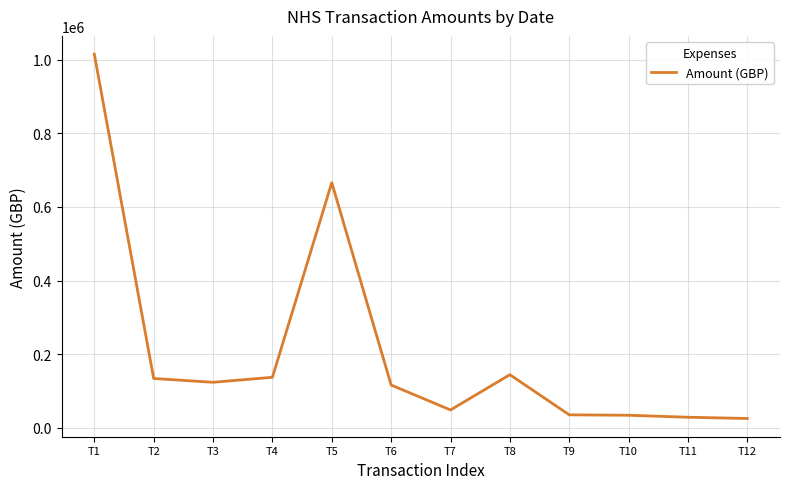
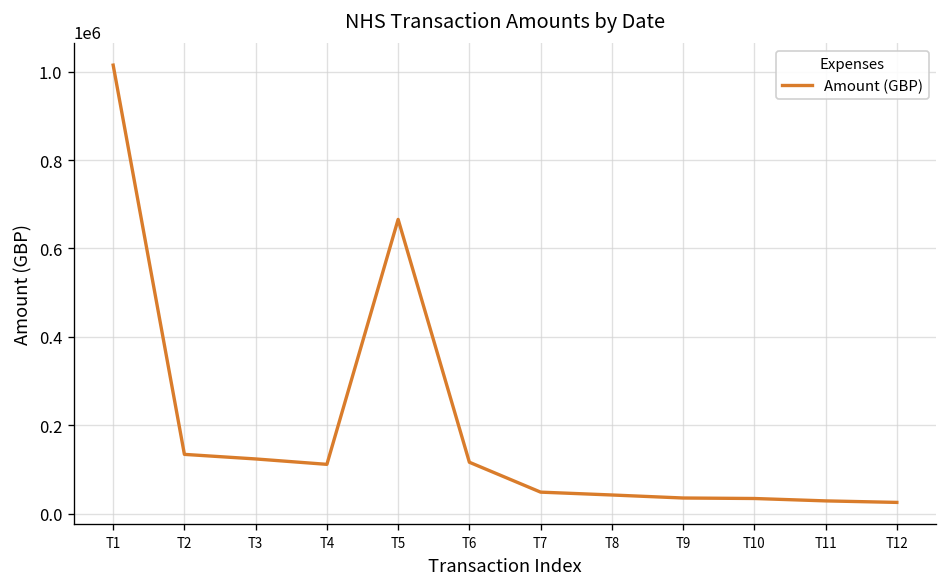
T4: 140000 -> 110000
T8: 140000 -> 40000
